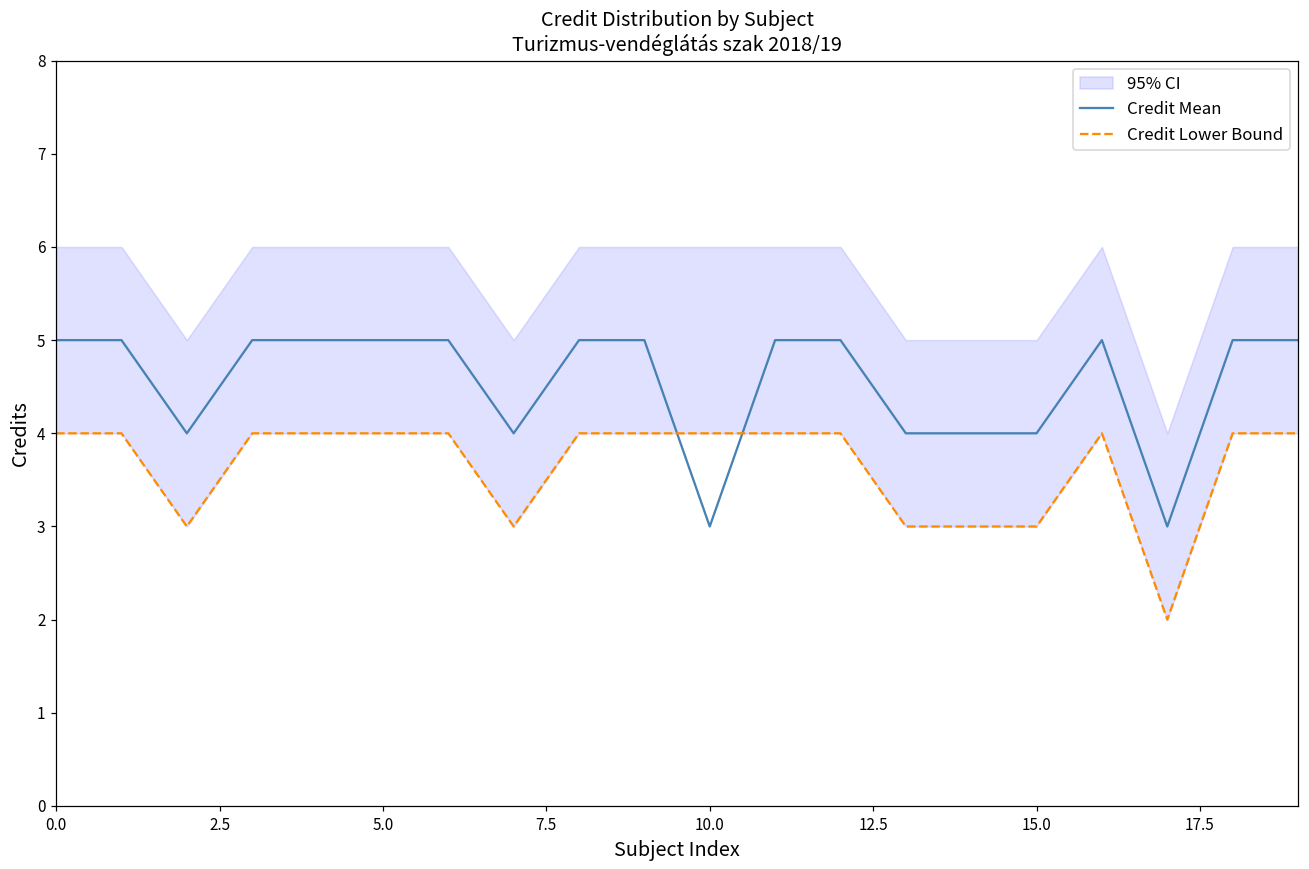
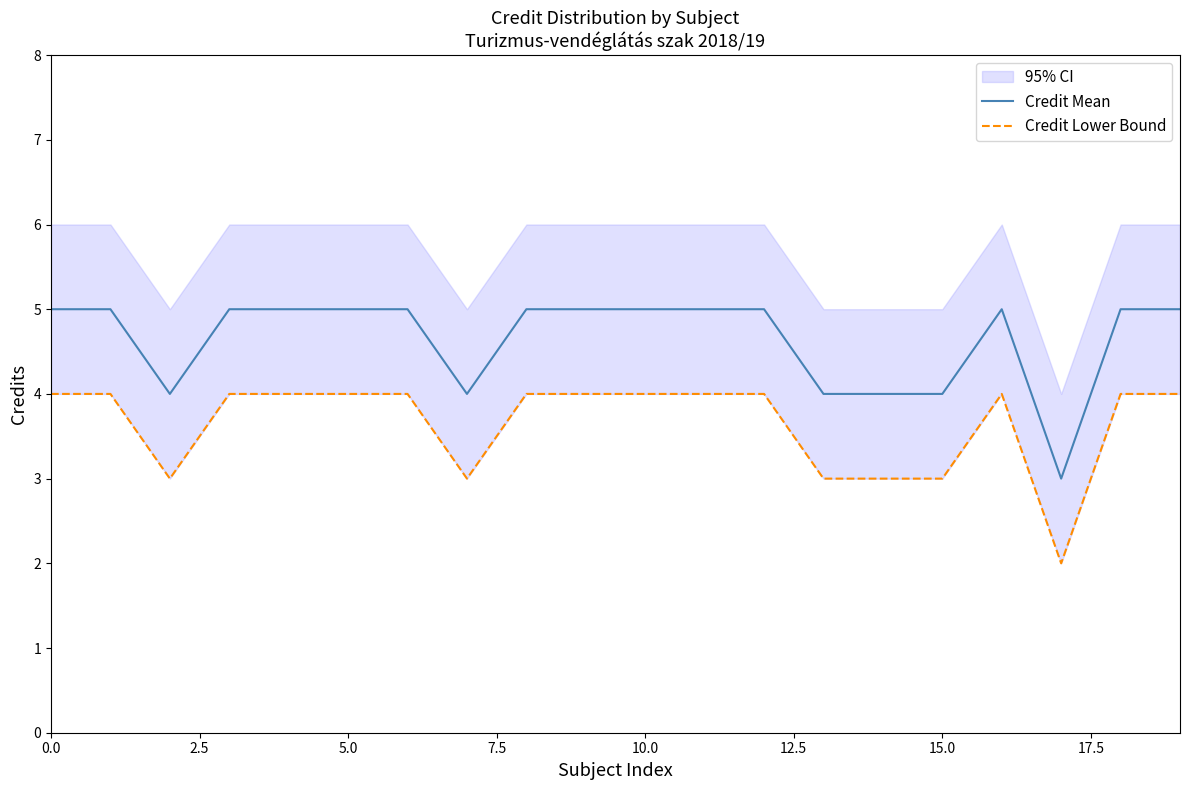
Credit Mean, 10.0: 3 -> 5
